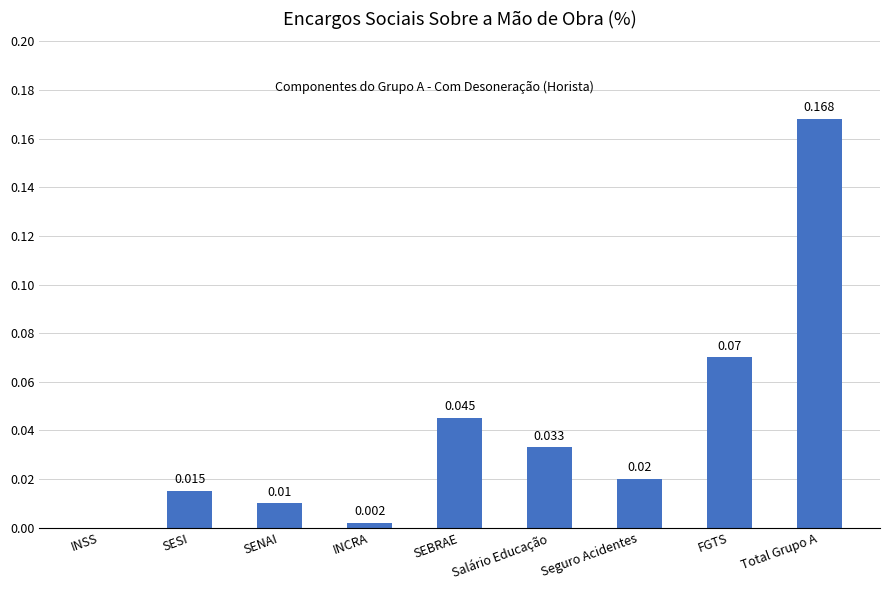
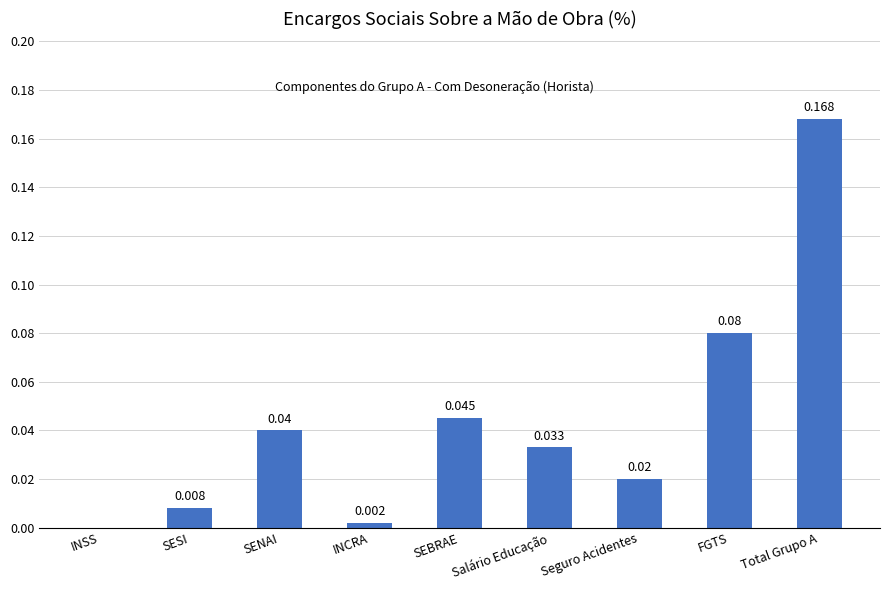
SESI: 0.015 -> 0.008
SENAI: 0.01 -> 0.04
FGTS: 0.07 -> 0.08
